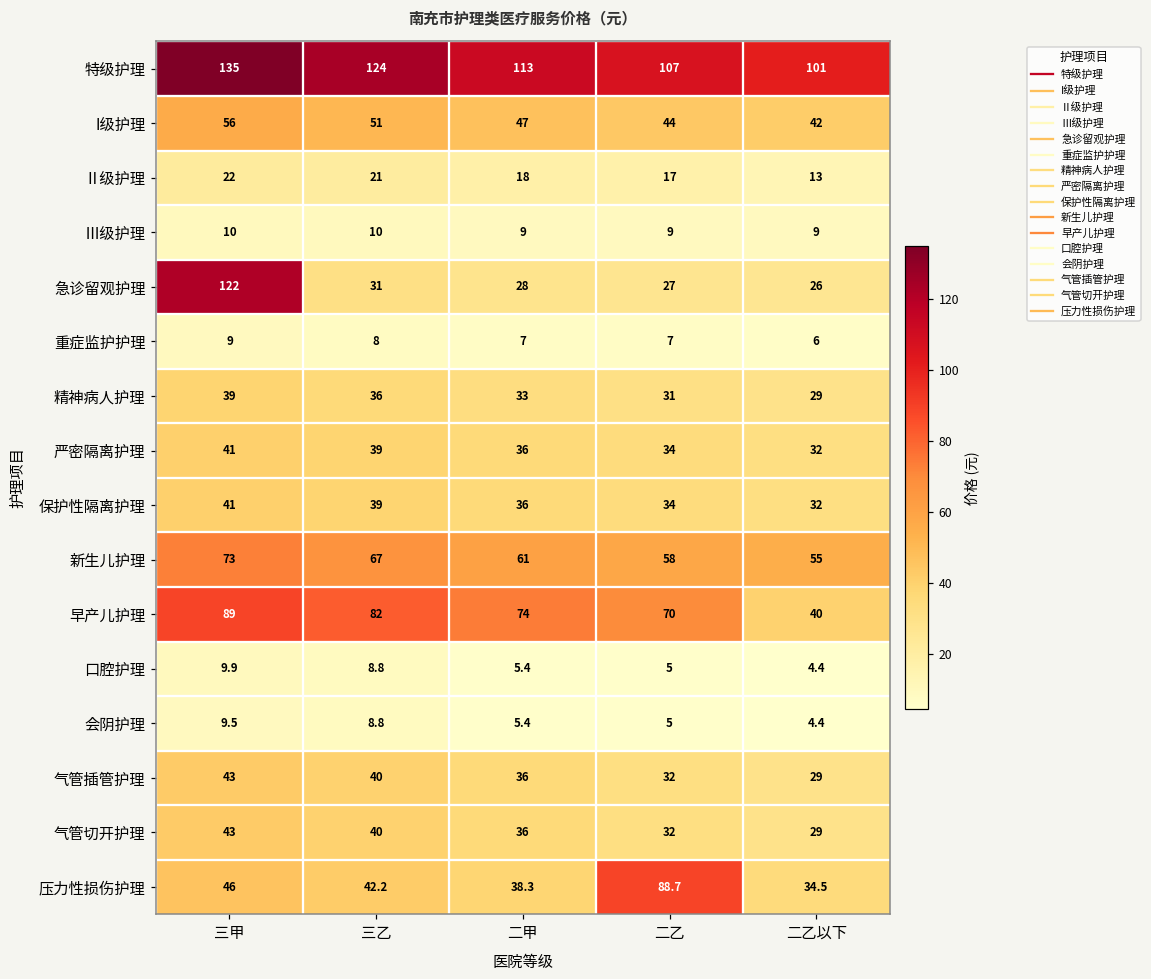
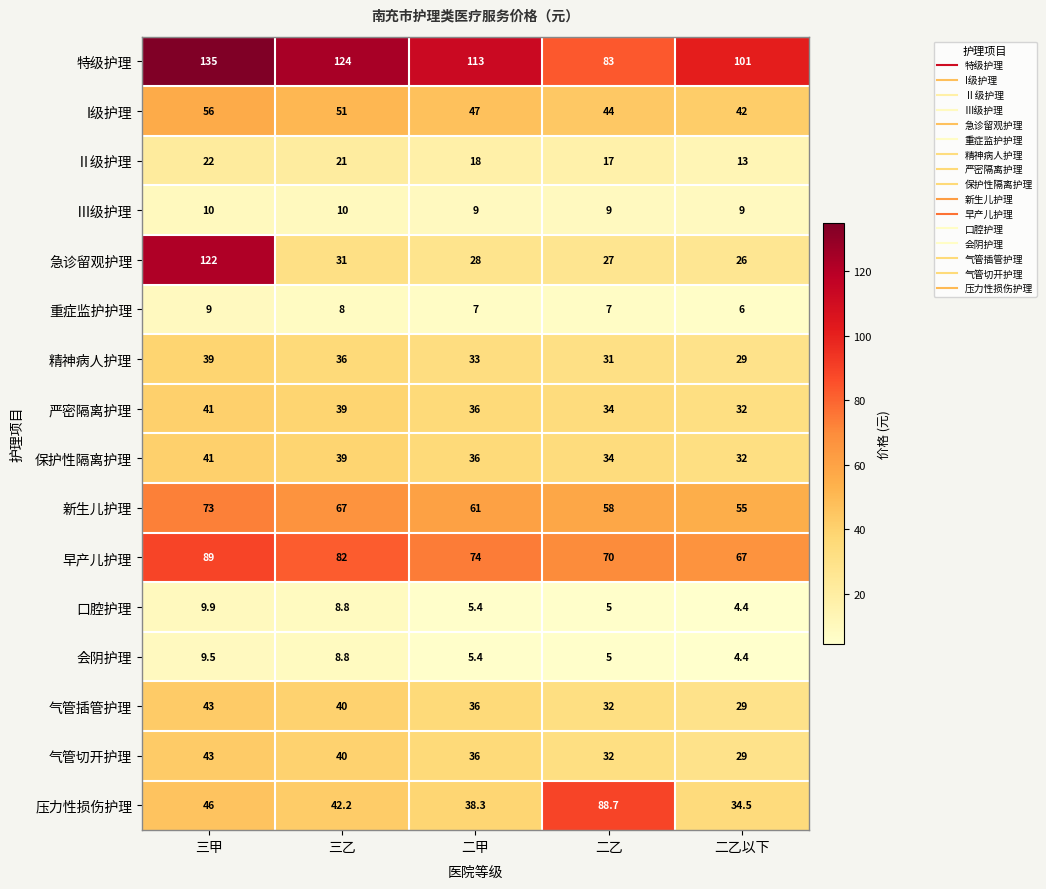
特级护理, 二乙: 107 -> 83
早产儿护理, 二乙以下: 40 -> 67
